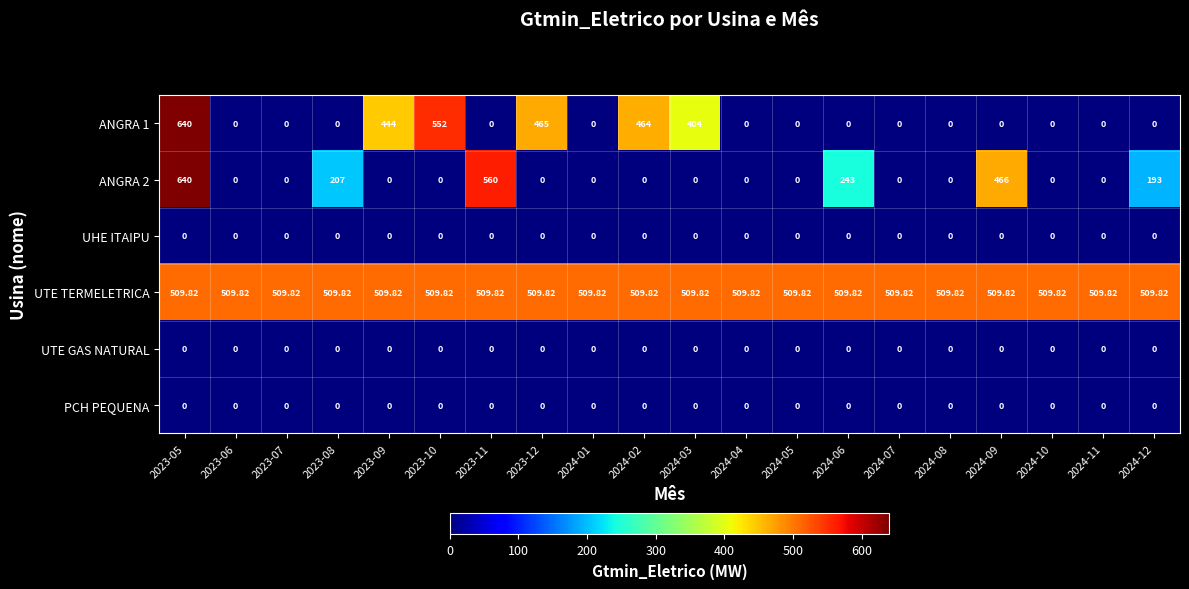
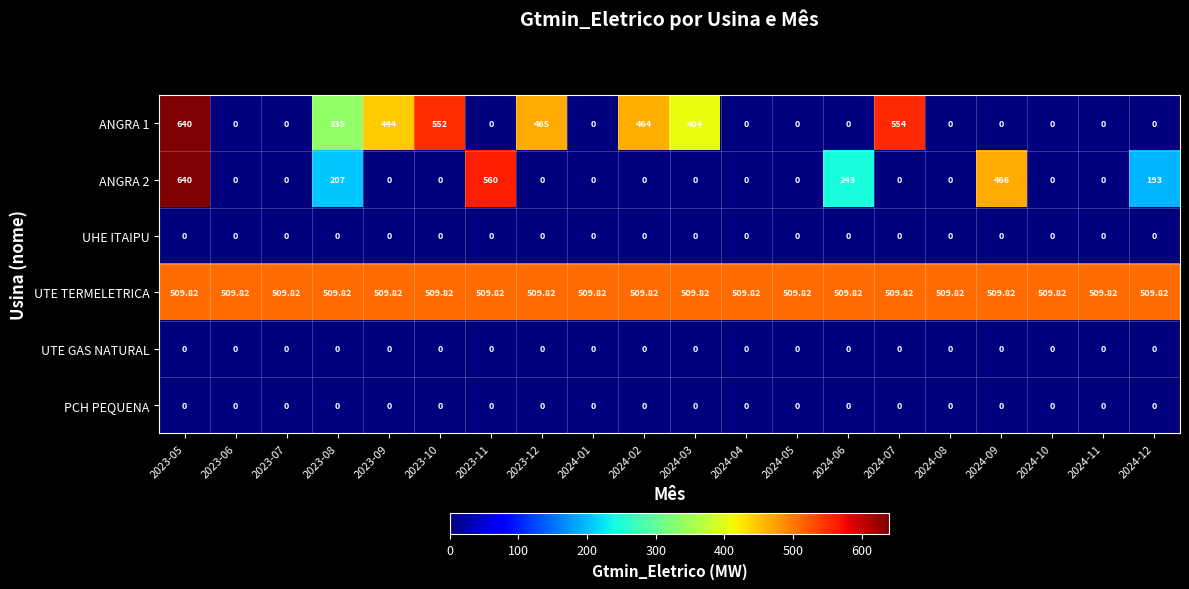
ANGRA 1, 2023-08: 0 -> 335
ANGRA 1, 2024-07: 0 -> 554
